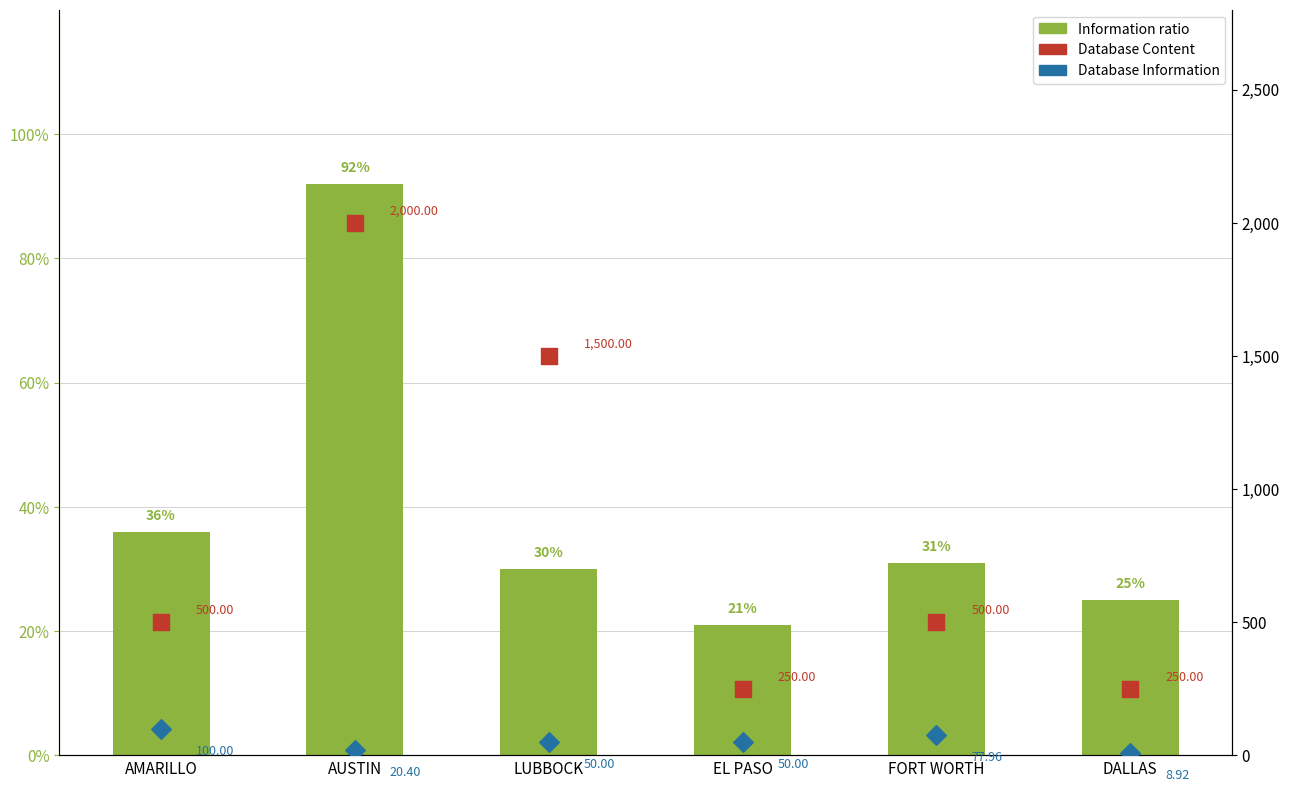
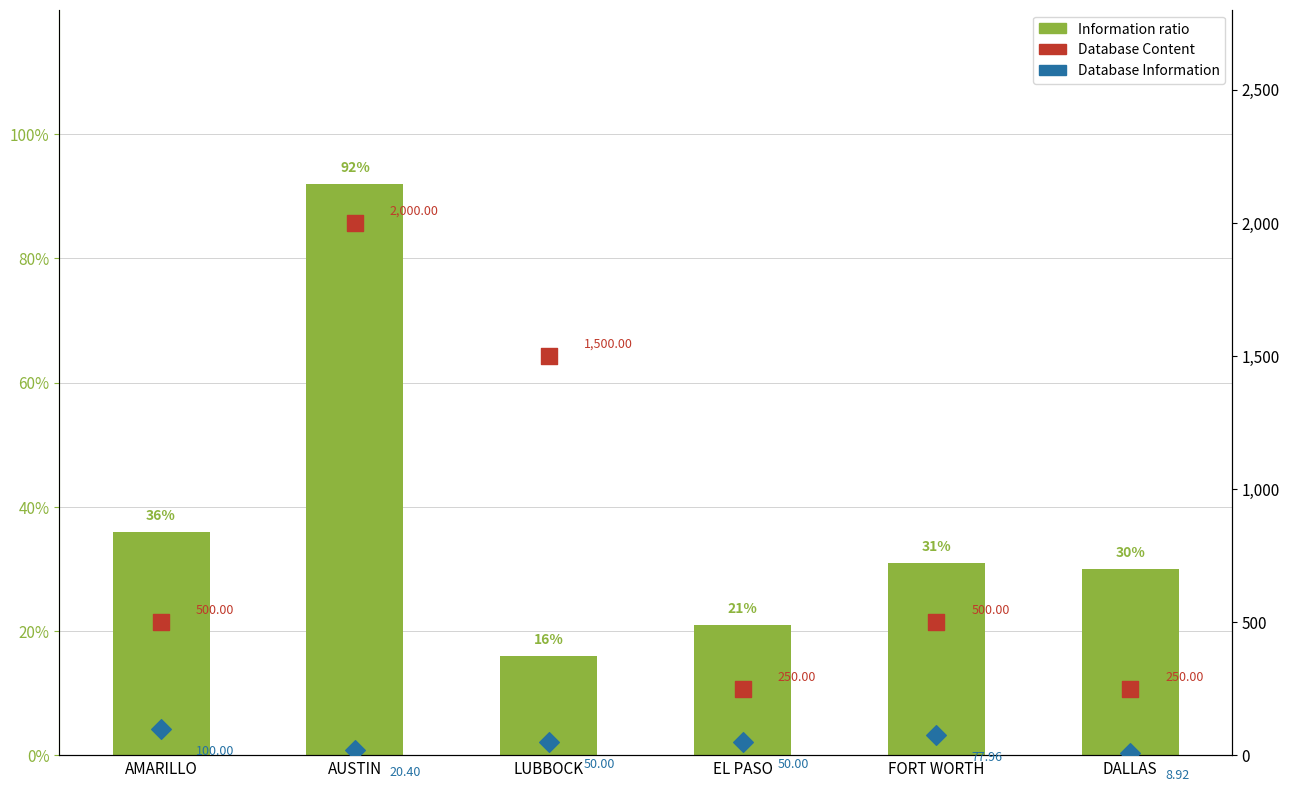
Information ratio, LUBBOCK: 30% -> 16%
Information ratio, DALLAS: 25% -> 30%
